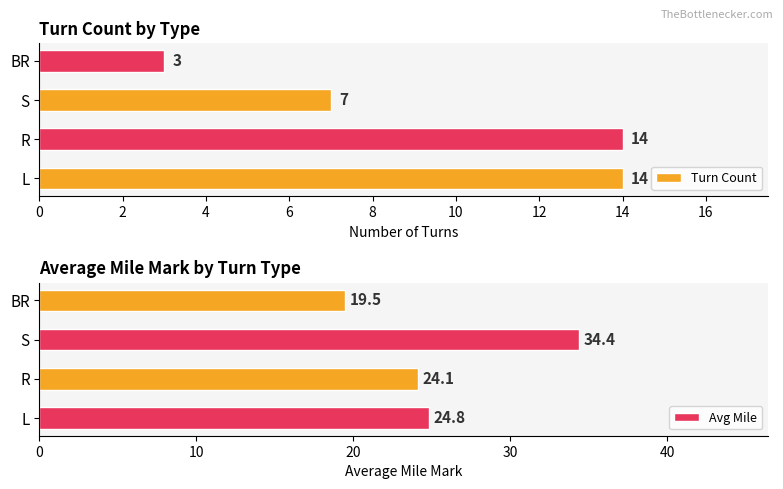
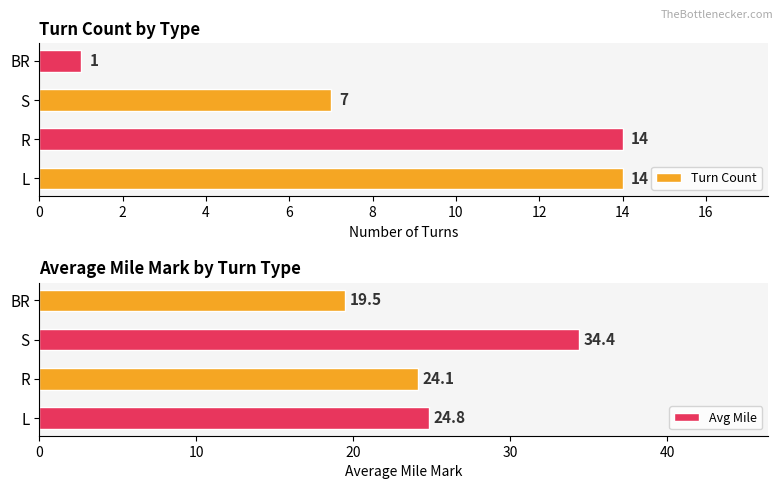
Turn Count by Type, BR: 3 -> 1
